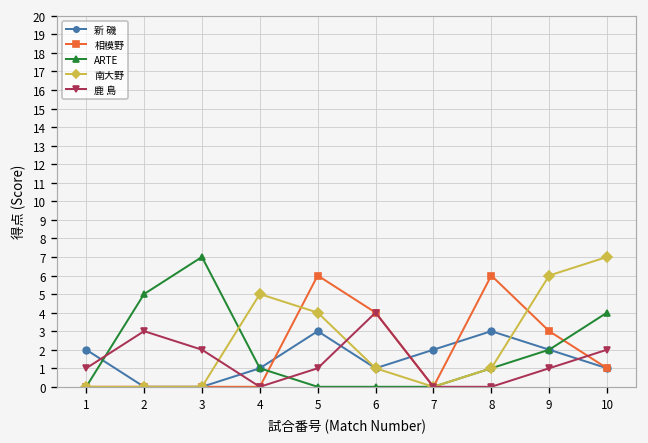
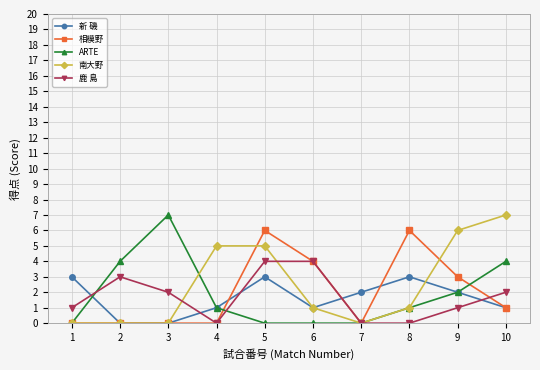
新 磯, 1: 2 -> 3
ARTE, 2: 5 -> 4
南大野, 5: 4 -> 5
鹿 島, 5: 1 -> 4
